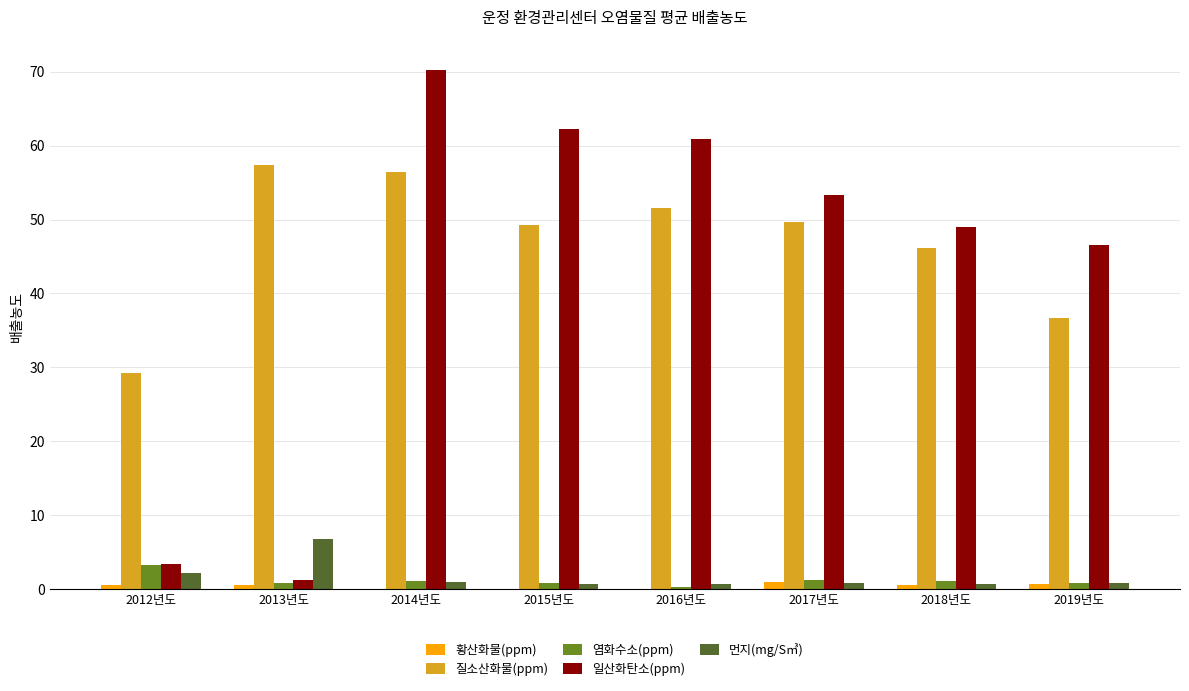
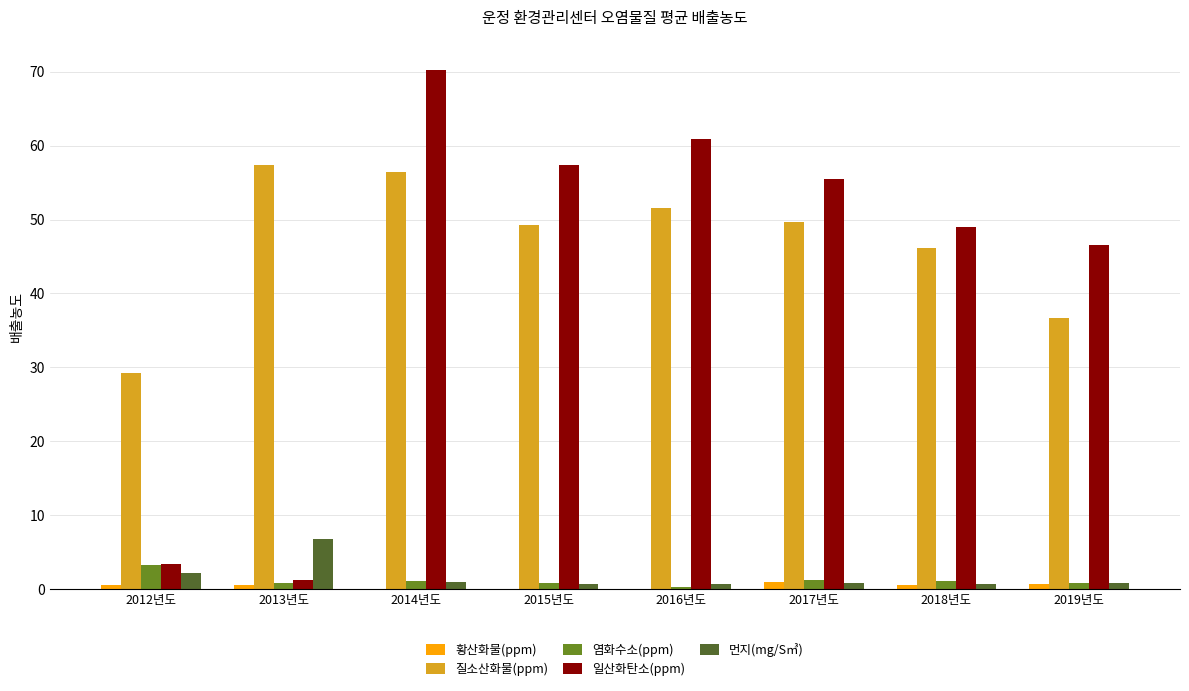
일산화탄소(ppm), 2015년도: 62 -> 57
일산화탄소(ppm), 2017년도: 53 -> 55
